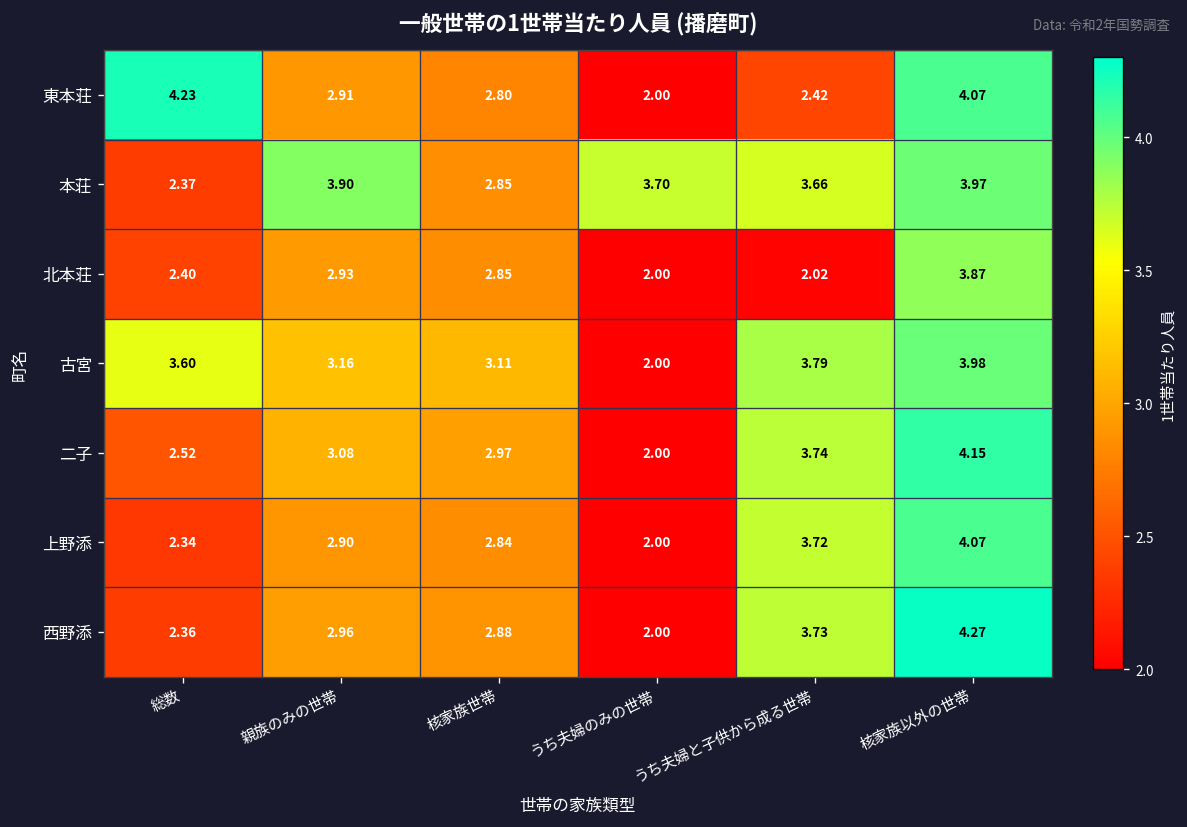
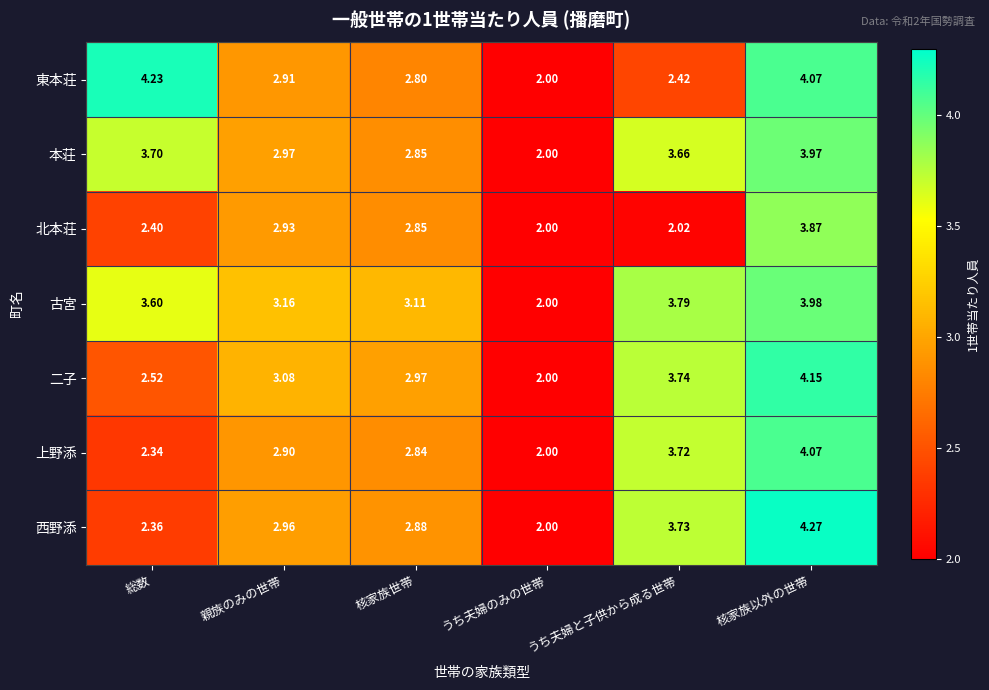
本荘, 総数: 2.37 -> 3.70
本荘, 親族のみの世帯: 3.90 -> 2.97
本荘, うち夫婦のみの世帯: 3.70 -> 2.00
